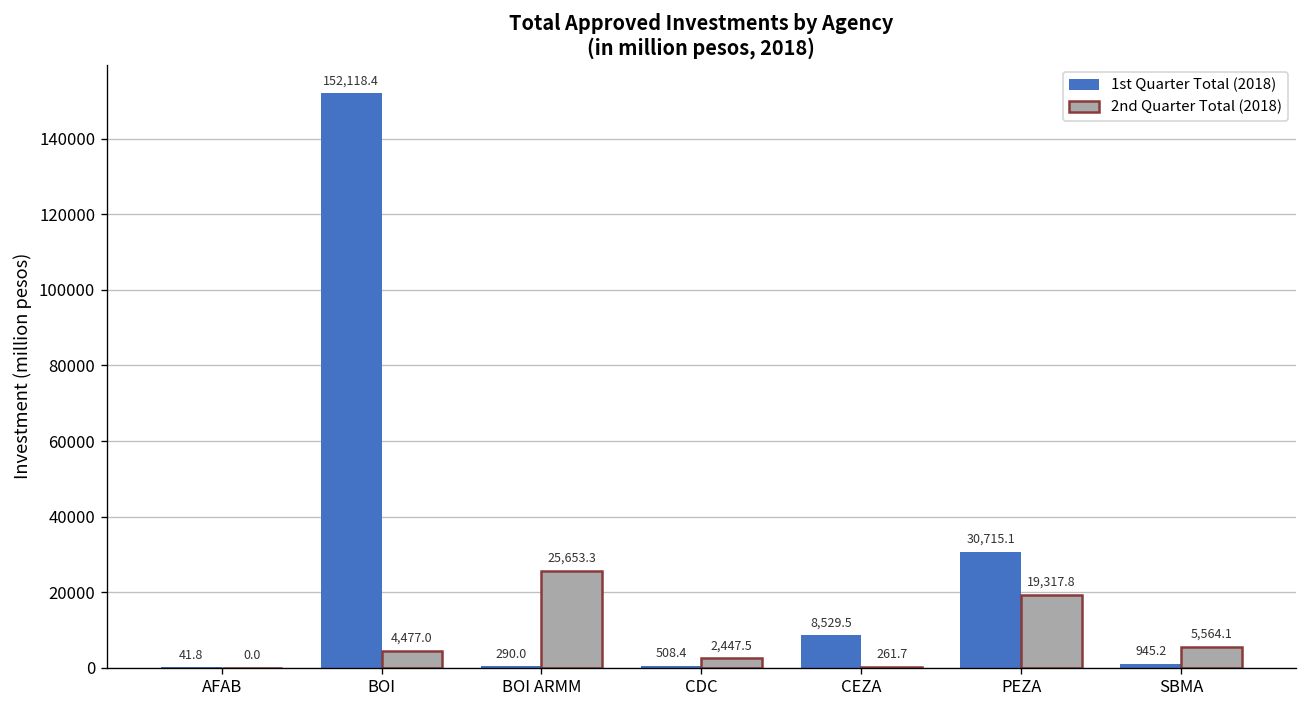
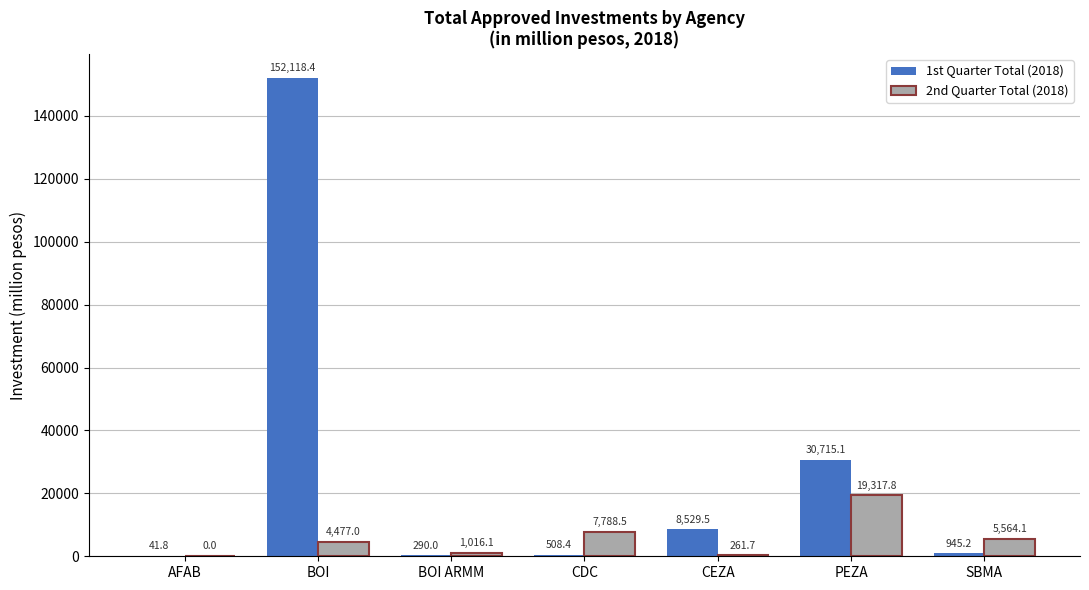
2nd Quarter Total (2018), BOI ARMM: 25,653.3 -> 1,016.1
2nd Quarter Total (2018), CDC: 2,447.5 -> 7,788.5
